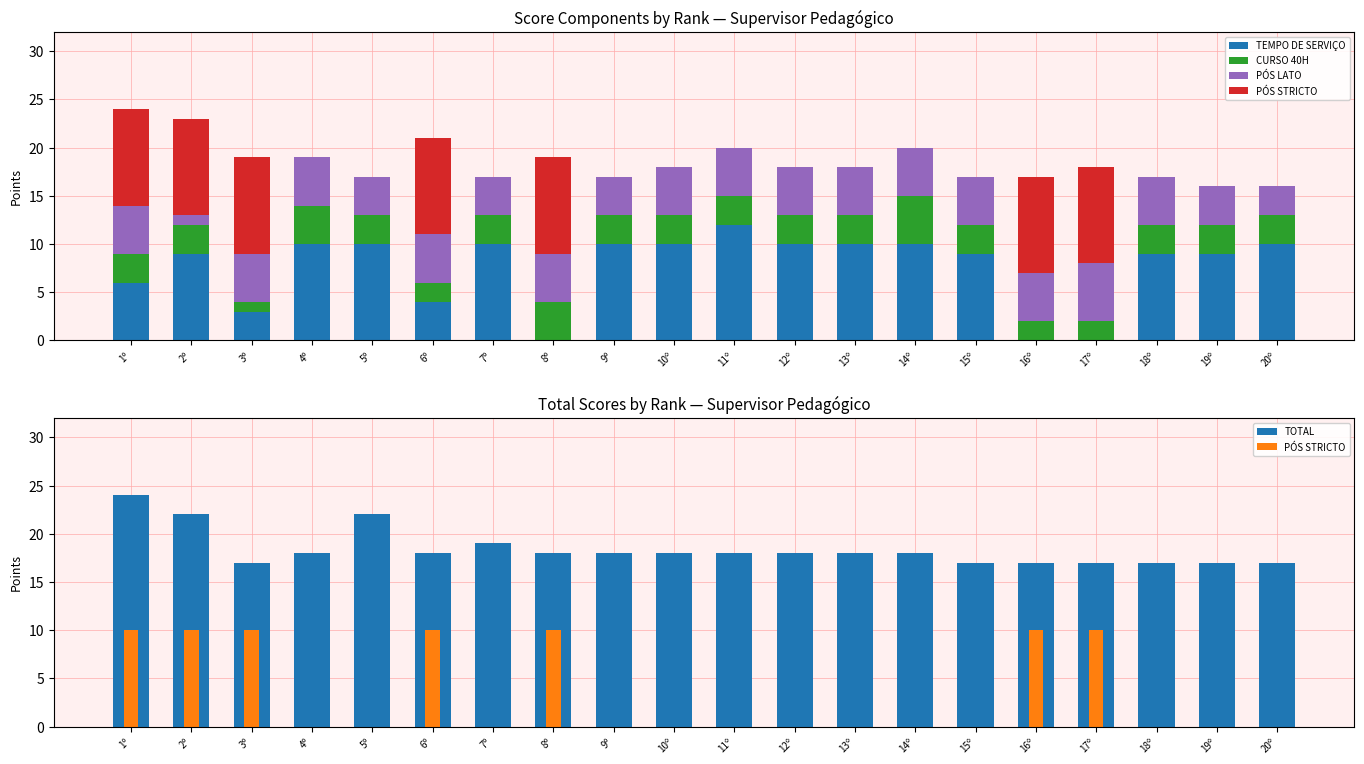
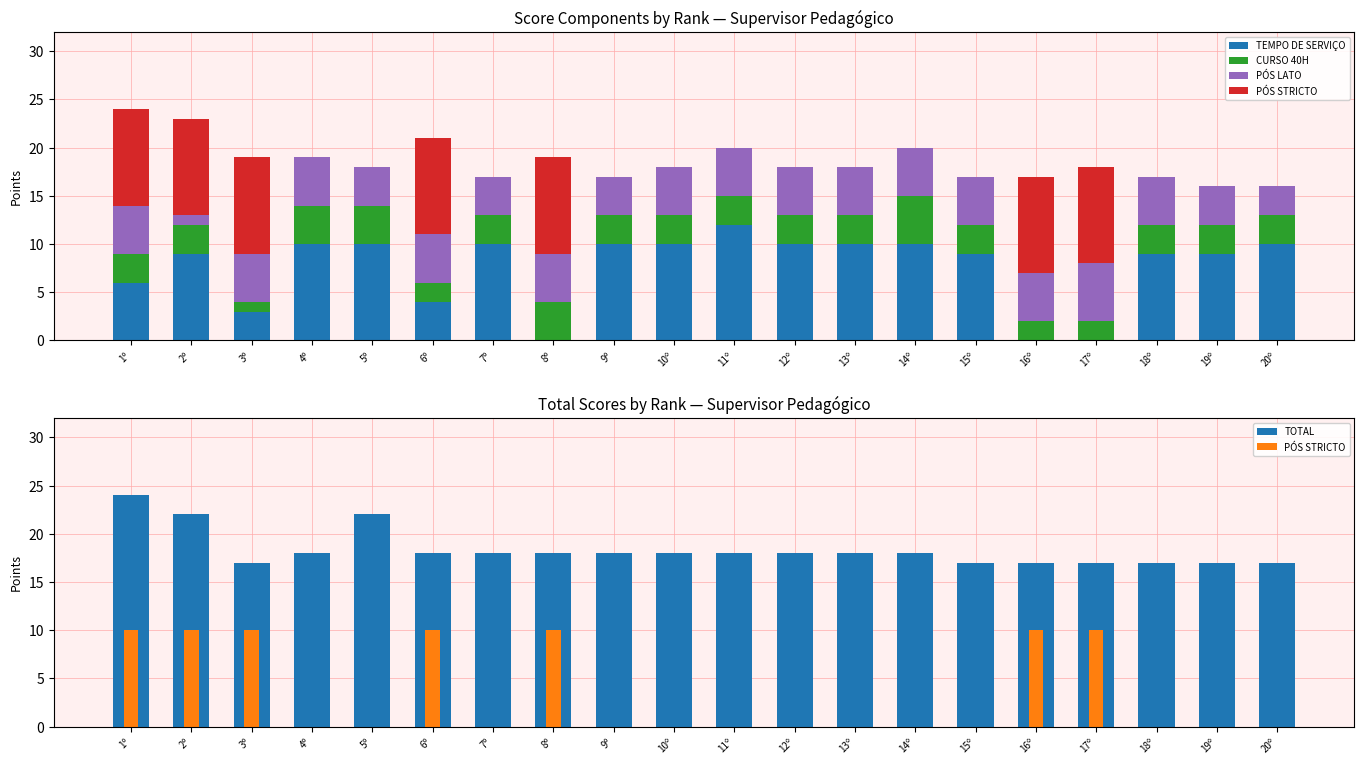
Score Components by Rank — Supervisor Pedagógico, CURSO 40H, 5º: 3 -> 4
Total Scores by Rank — Supervisor Pedagógico, TOTAL, 7º: 19 -> 18
